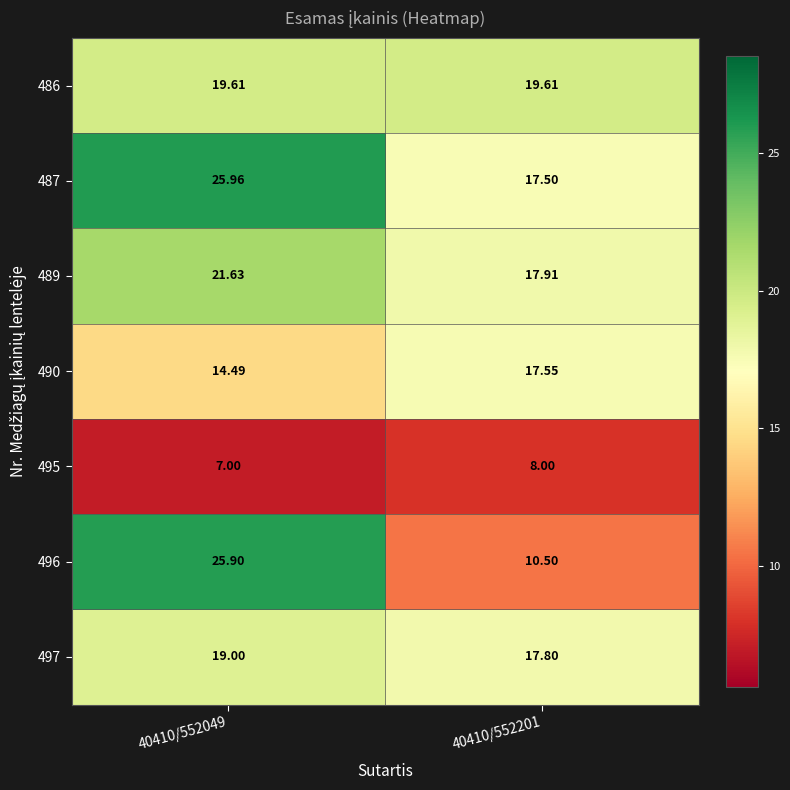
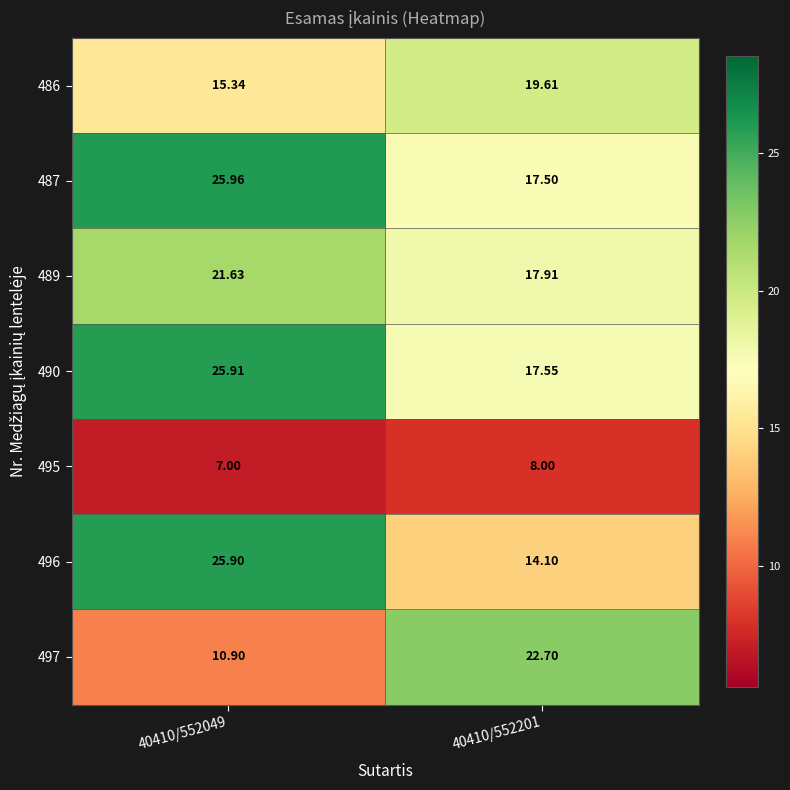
486, 40410/552049: 19.61 -> 15.34
490, 40410/552049: 14.49 -> 25.91
496, 40410/552201: 10.50 -> 14.10
497, 40410/552049: 19.00 -> 10.90
497, 40410/552201: 17.80 -> 22.70
